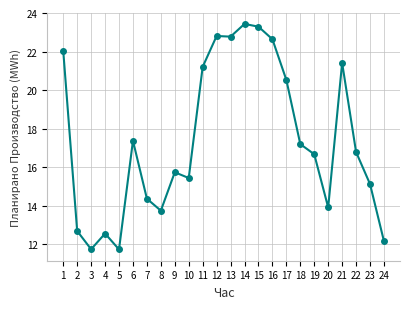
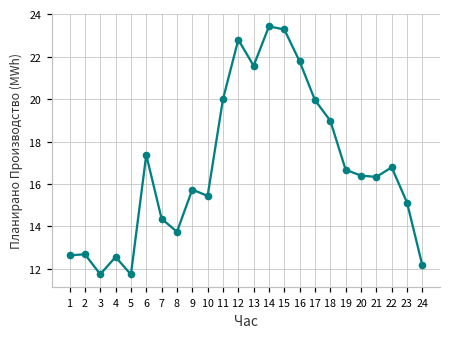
1: 22.0 -> 12.6
11: 21.2 -> 20.0
13: 22.8 -> 21.6
16: 22.6 -> 21.8
17: 20.5 -> 20.0
18: 17.2 -> 19.0
20: 13.9 -> 16.4
21: 21.4 -> 16.3
